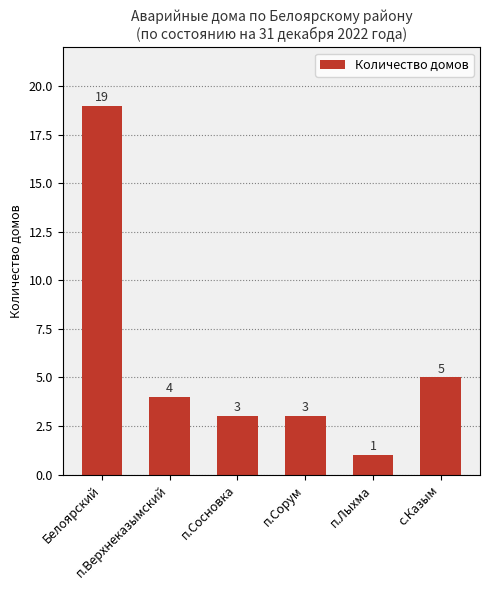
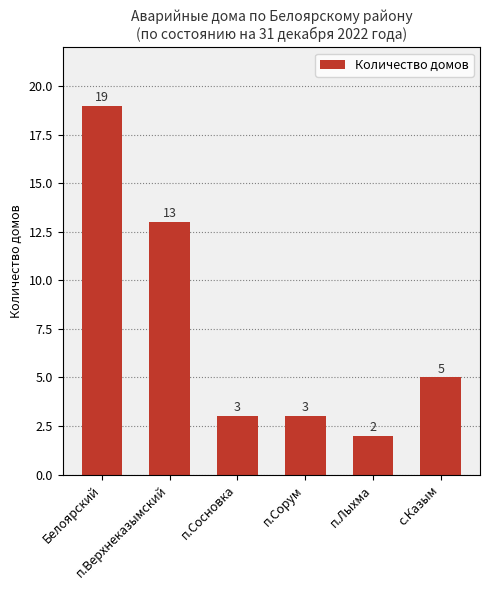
п.Верхнеказымский: 4 -> 13
п.Лыхма: 1 -> 2
